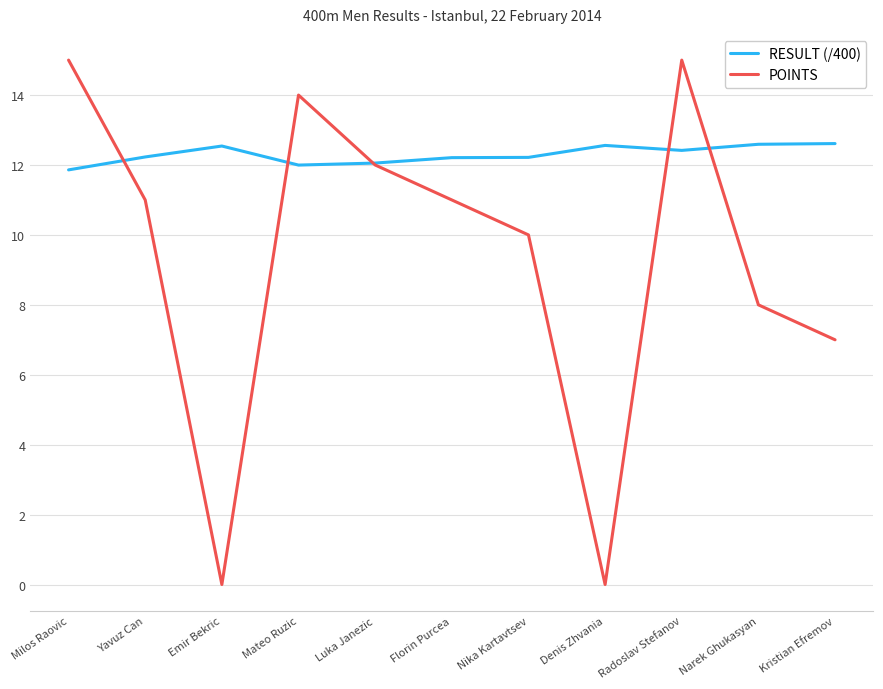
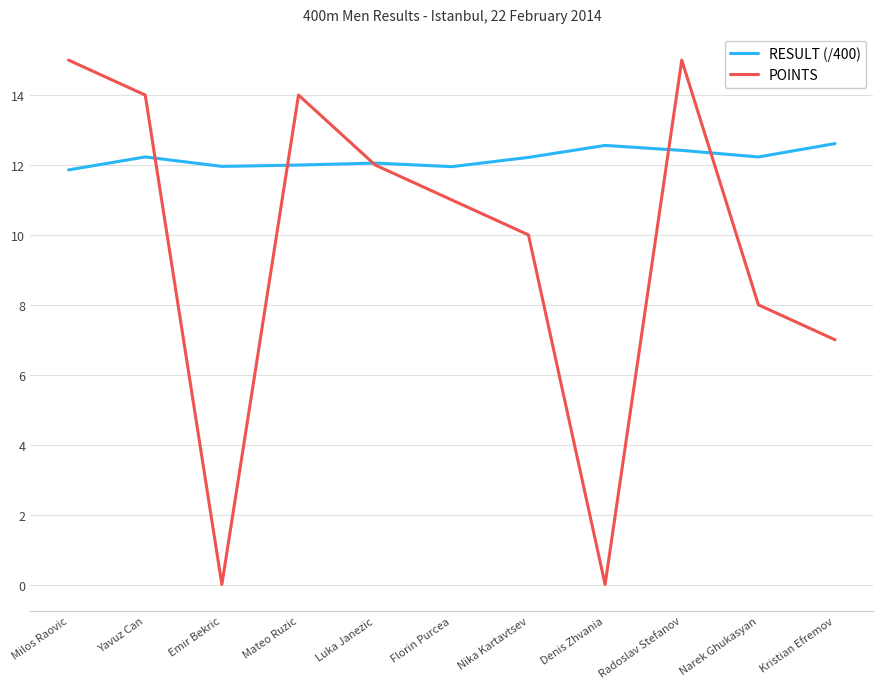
POINTS, Yavuz Can: 11 -> 14
RESULT (/400), Emir Bekric: 12.5 -> 12.0
RESULT (/400), Florin Purcea: 12.2 -> 12.0
RESULT (/400), Narek Ghukasyan: 12.6 -> 12.2
